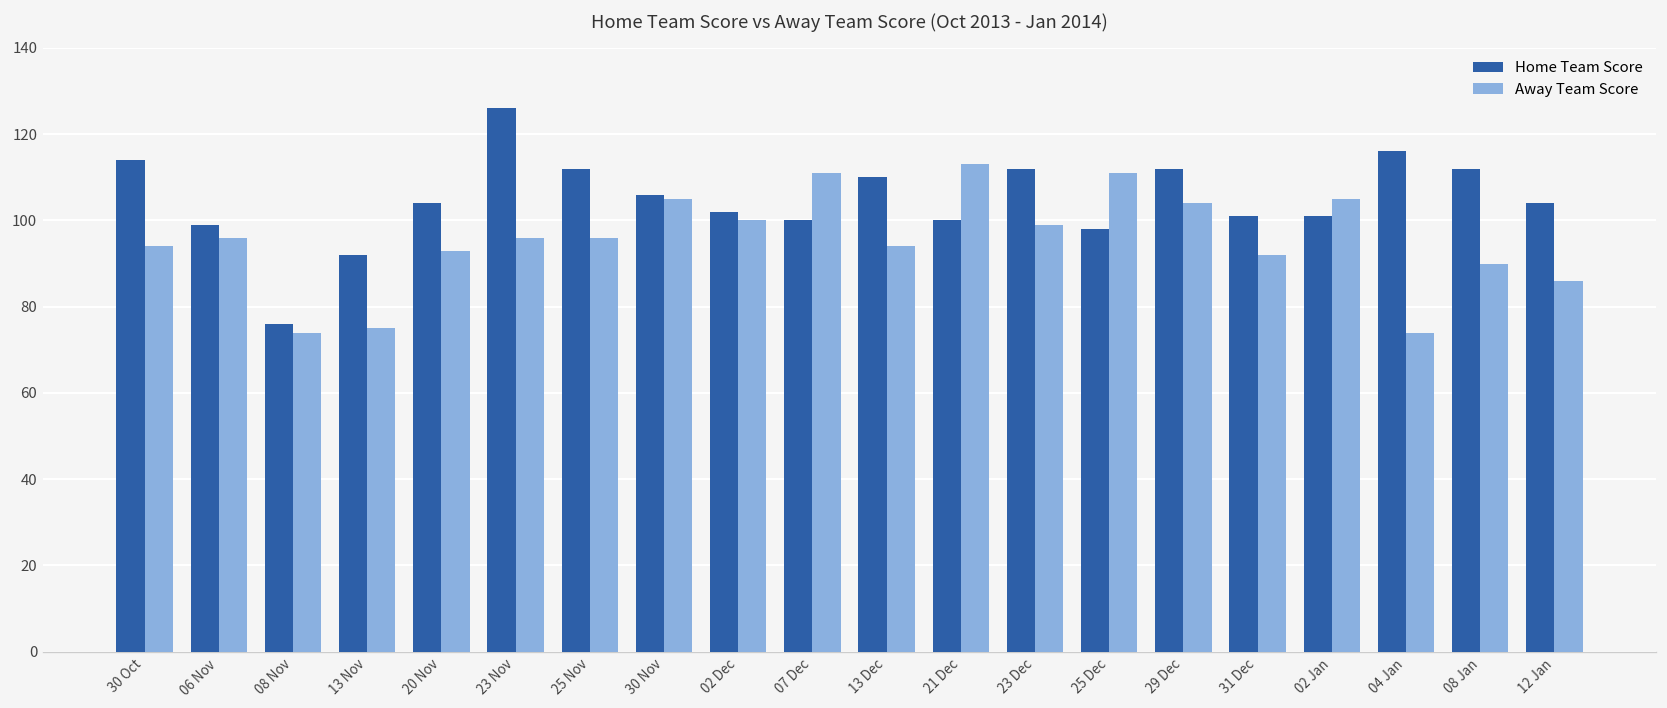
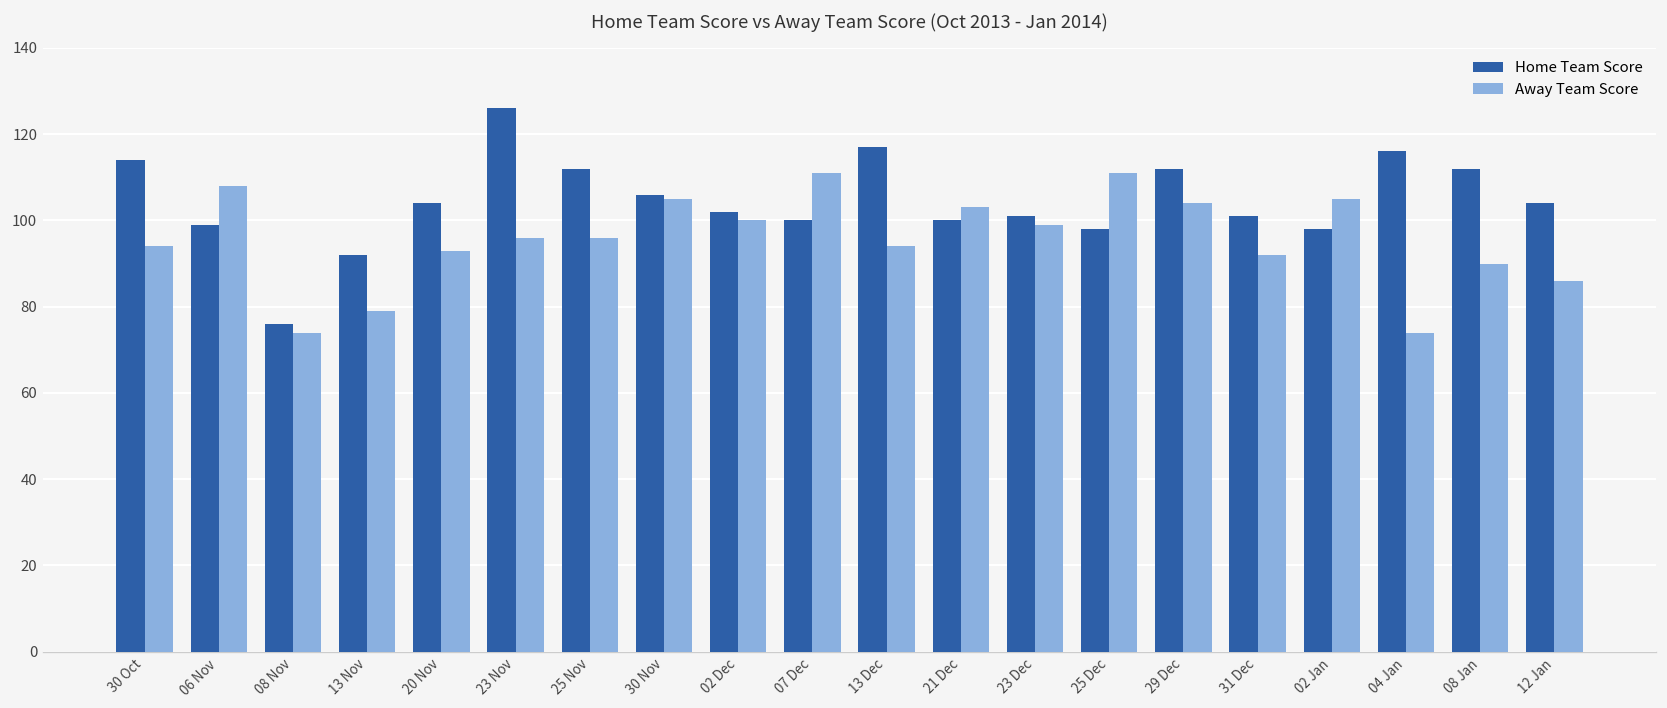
Away Team Score, 06 Nov: 96 -> 108
Away Team Score, 13 Nov: 75 -> 79
Home Team Score, 13 Dec: 110 -> 117
Away Team Score, 21 Dec: 113 -> 103
Home Team Score, 23 Dec: 112 -> 101
Home Team Score, 02 Jan: 101 -> 98
